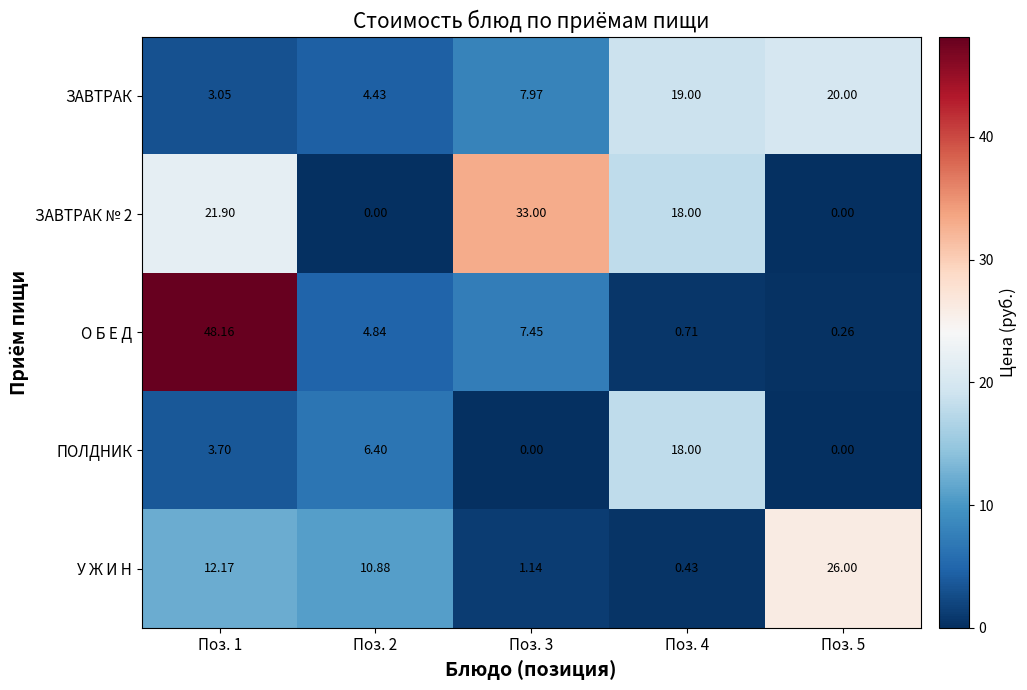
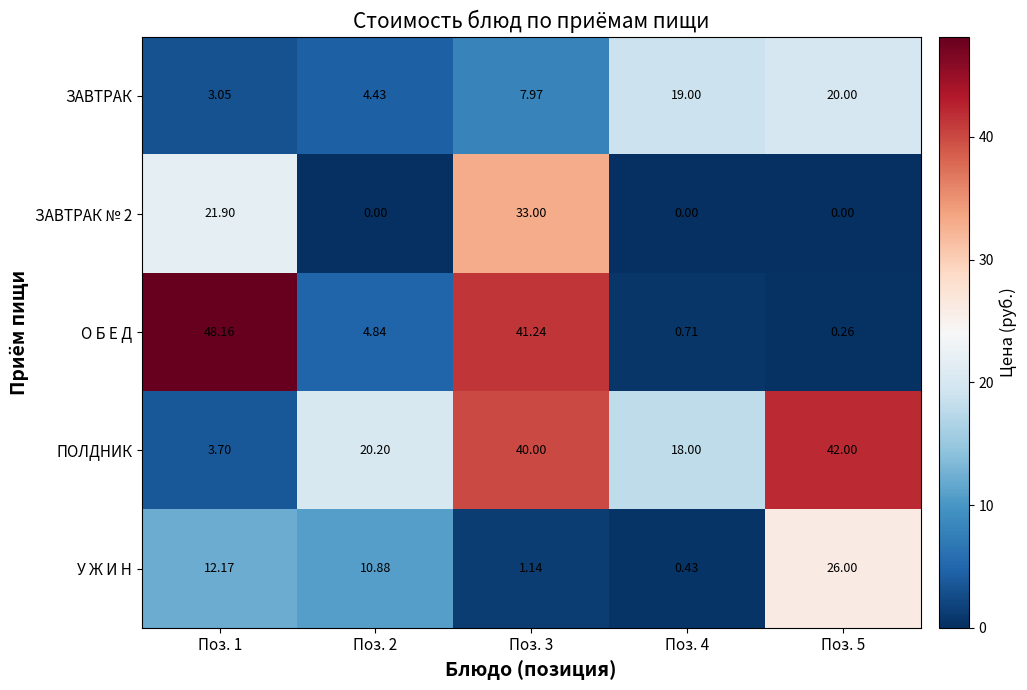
ЗАВТРАК № 2, Поз. 4: 18.00 -> 0.00
О Б Е Д, Поз. 3: 7.45 -> 41.24
ПОЛДНИК, Поз. 2: 6.40 -> 20.20
ПОЛДНИК, Поз. 3: 0.00 -> 40.00
ПОЛДНИК, Поз. 5: 0.00 -> 42.00
